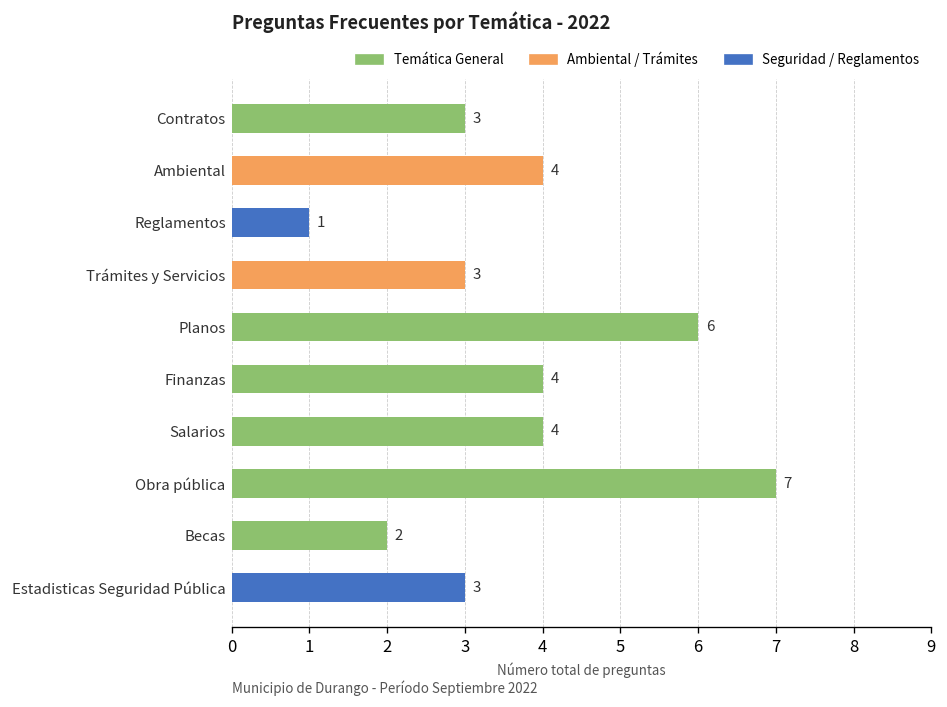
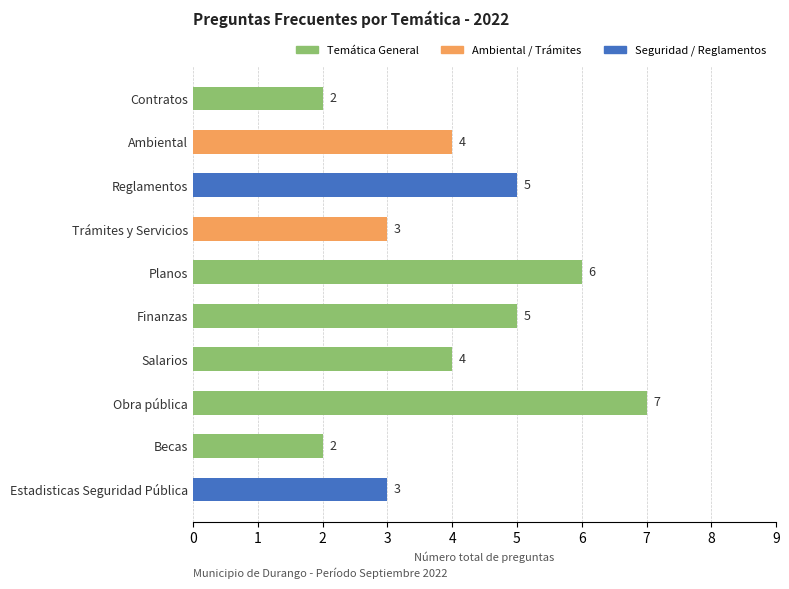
Contratos: 3 -> 2
Reglamentos: 1 -> 5
Finanzas: 4 -> 5
